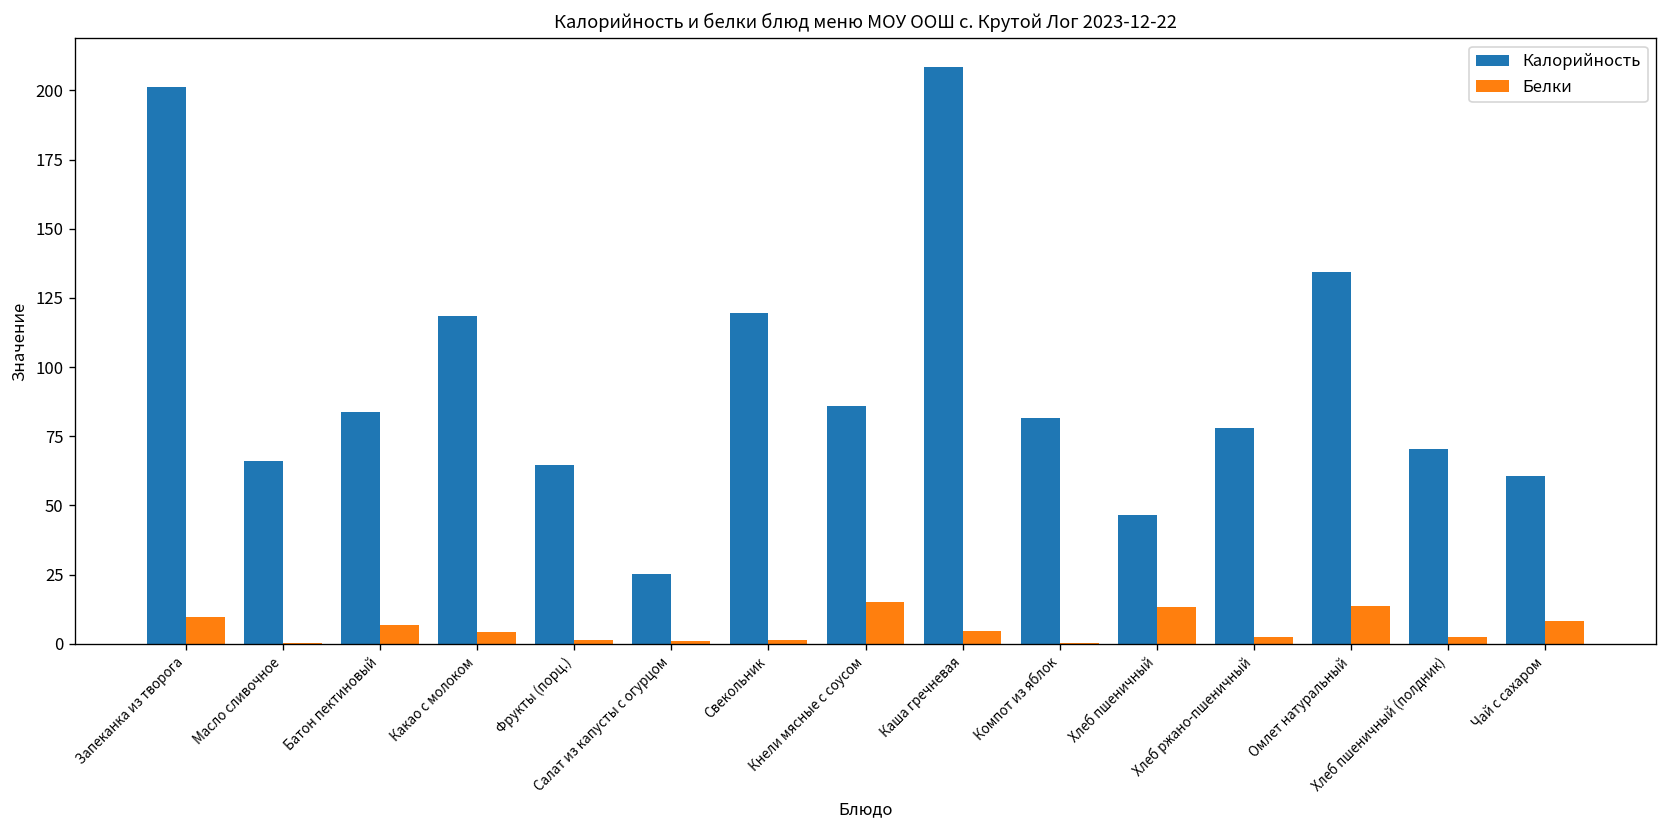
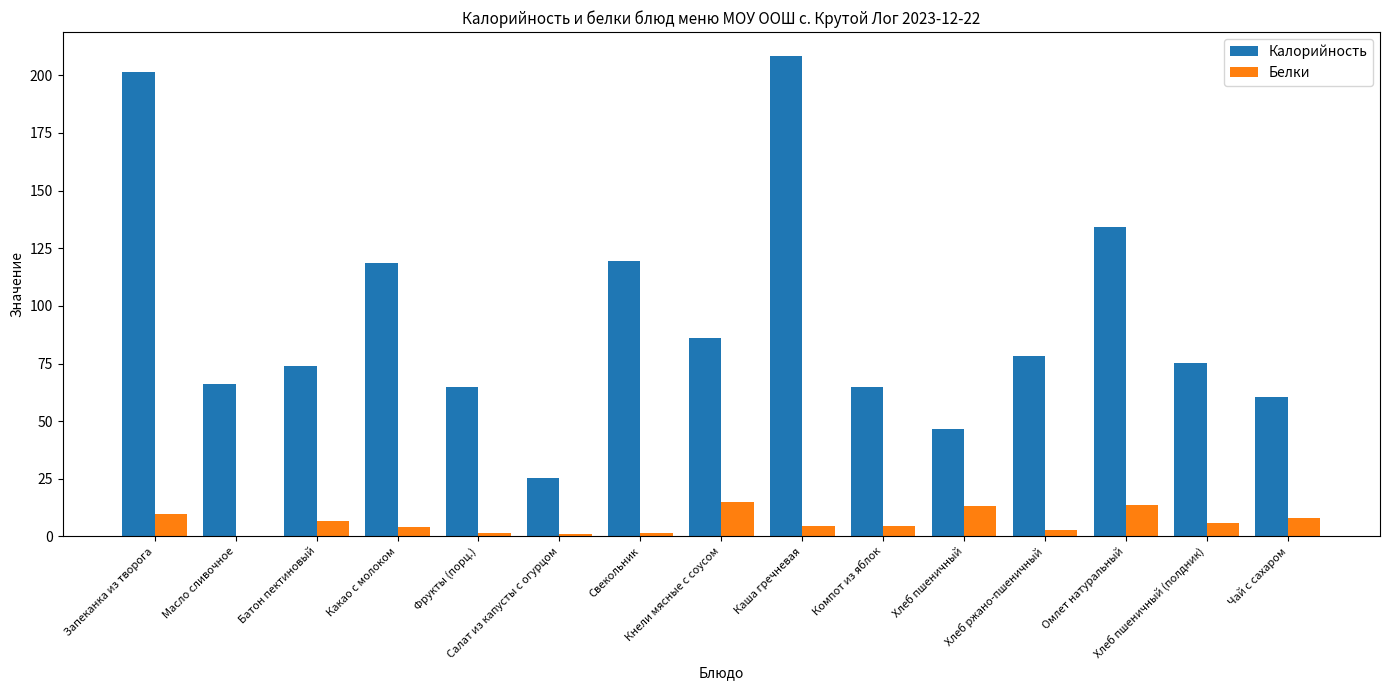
Калорийность, Батон пектиновый: 84 -> 74
Калорийность, Компот из яблок: 82 -> 65
Белки, Компот из яблок: 0 -> 5
Калорийность, Хлеб пшеничный (полдник): 70 -> 75
Белки, Хлеб пшеничный (полдник): 2 -> 6
